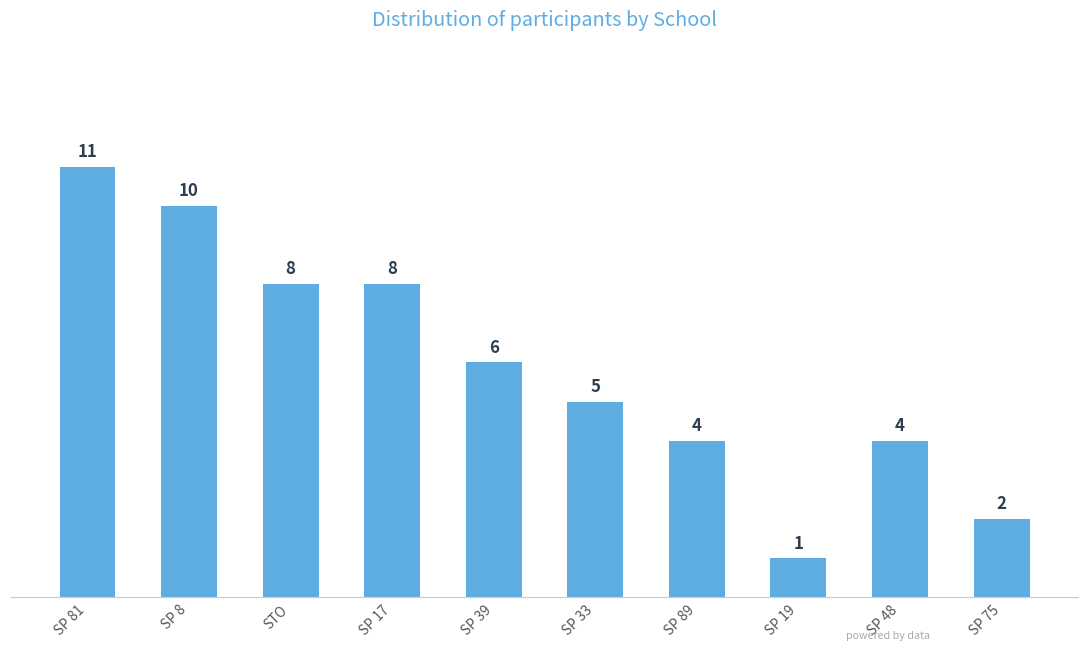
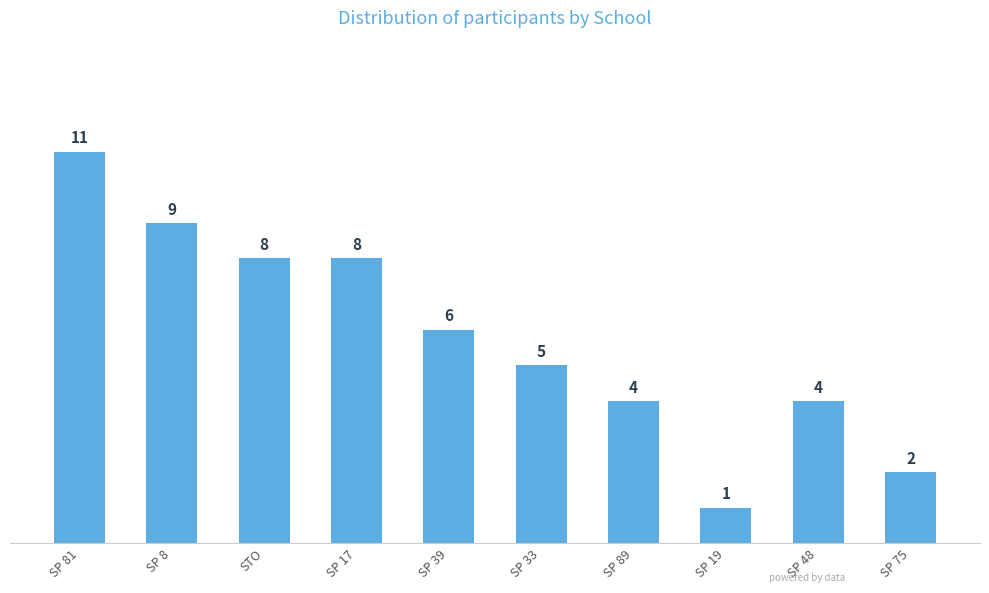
SP 8: 10 -> 9
